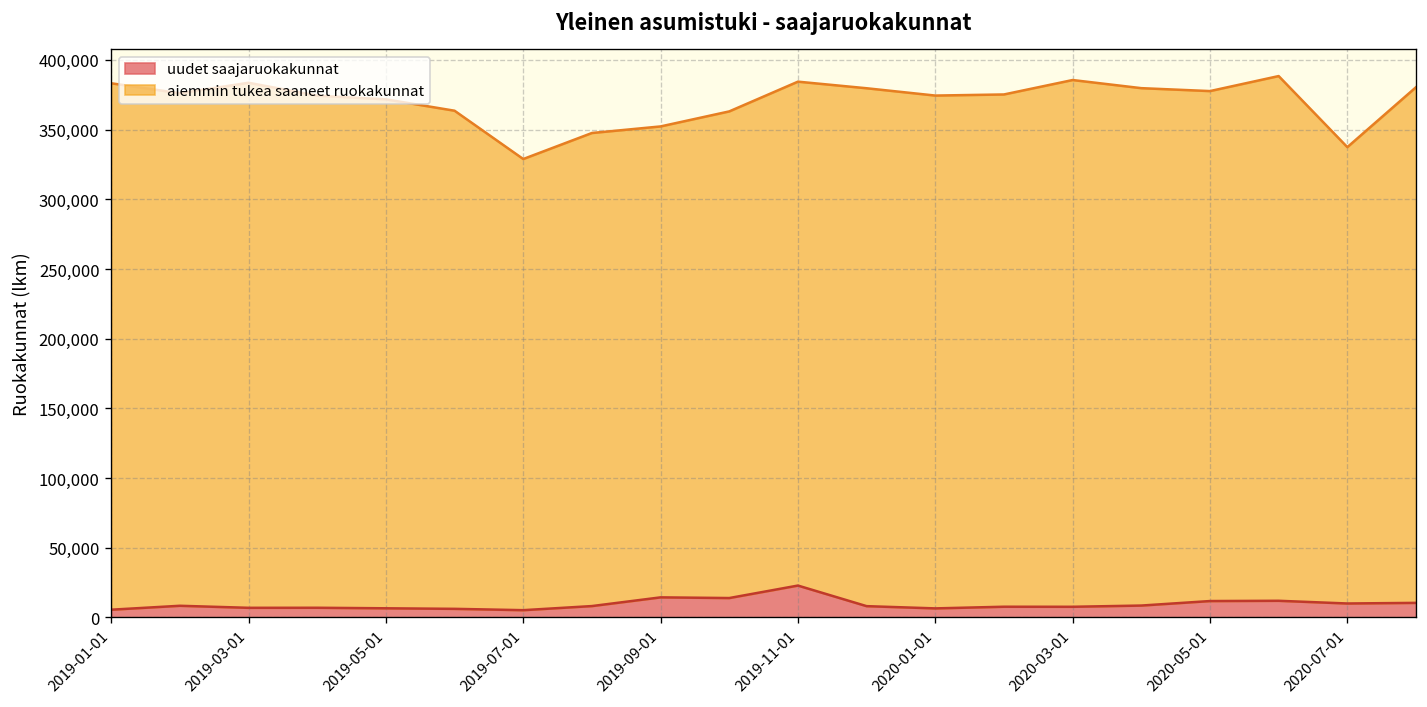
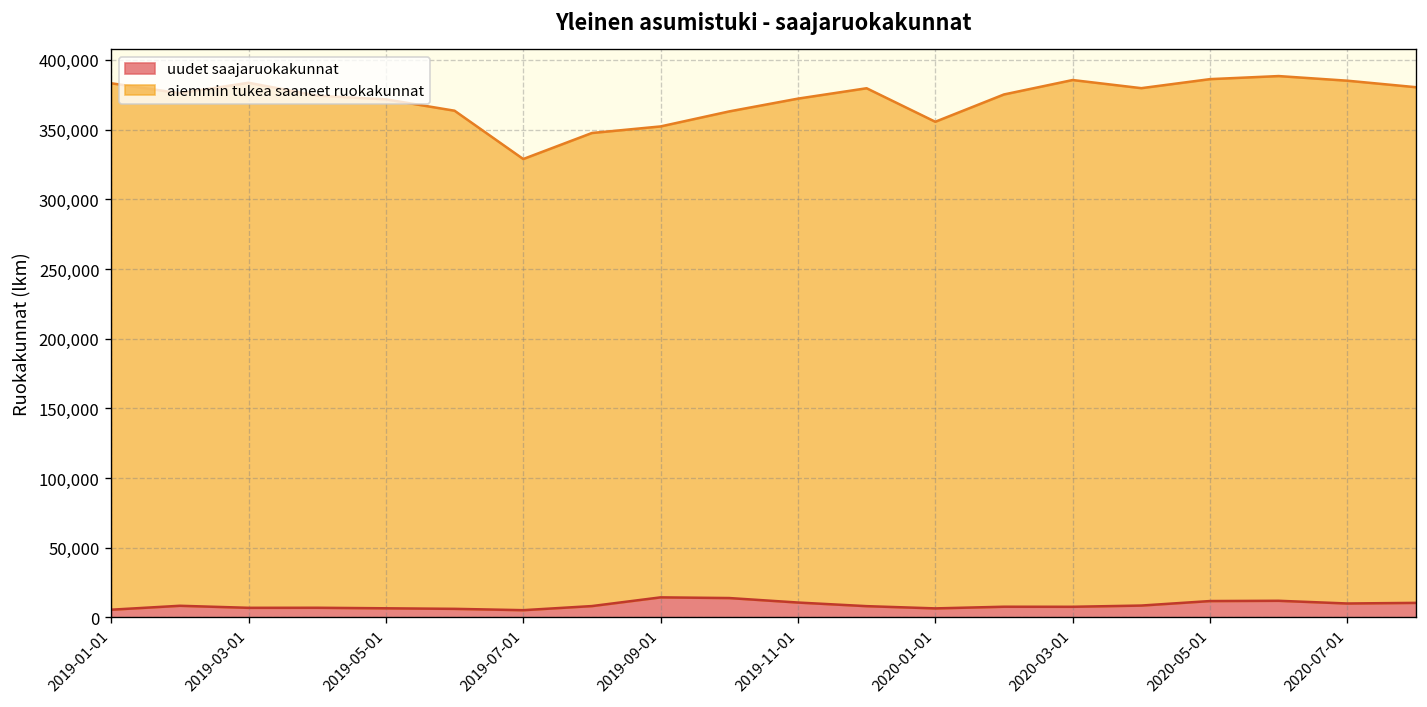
uudet saajaruokakunnat, 2019-11-01: 23,000 -> 11,000
aiemmin tukea saaneet ruokakunnat, 2020-01-01: 368,000 -> 349,000
aiemmin tukea saaneet ruokakunnat, 2020-05-01: 366,000 -> 375,000
aiemmin tukea saaneet ruokakunnat, 2020-07-01: 327,000 -> 375,000
